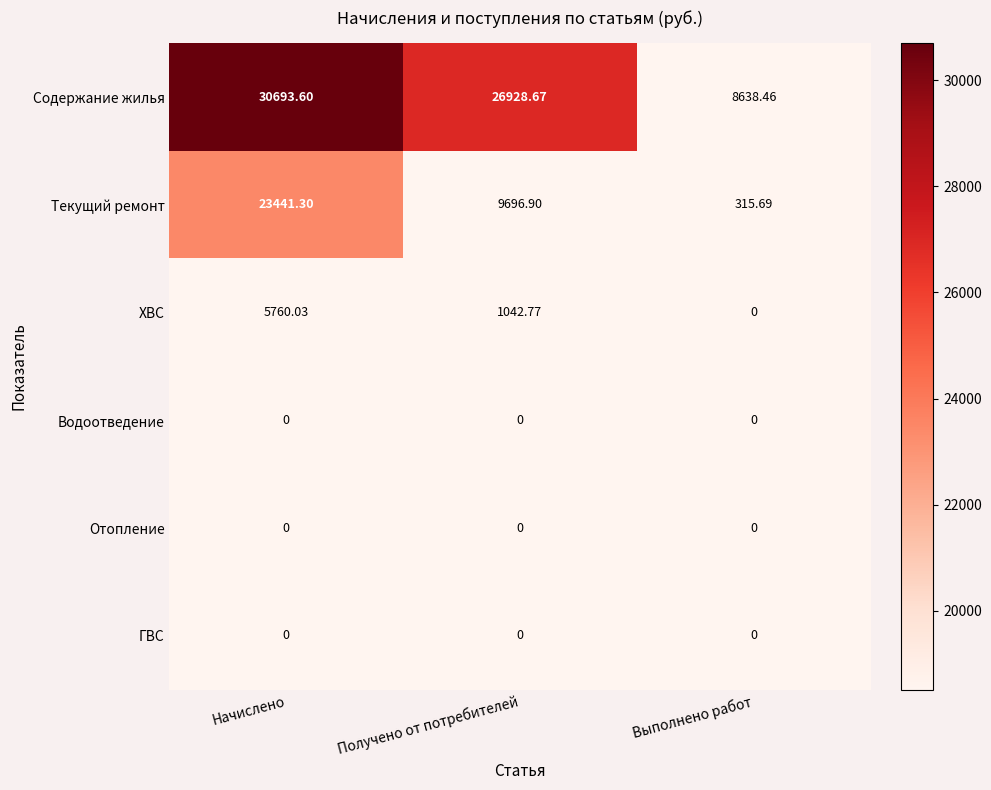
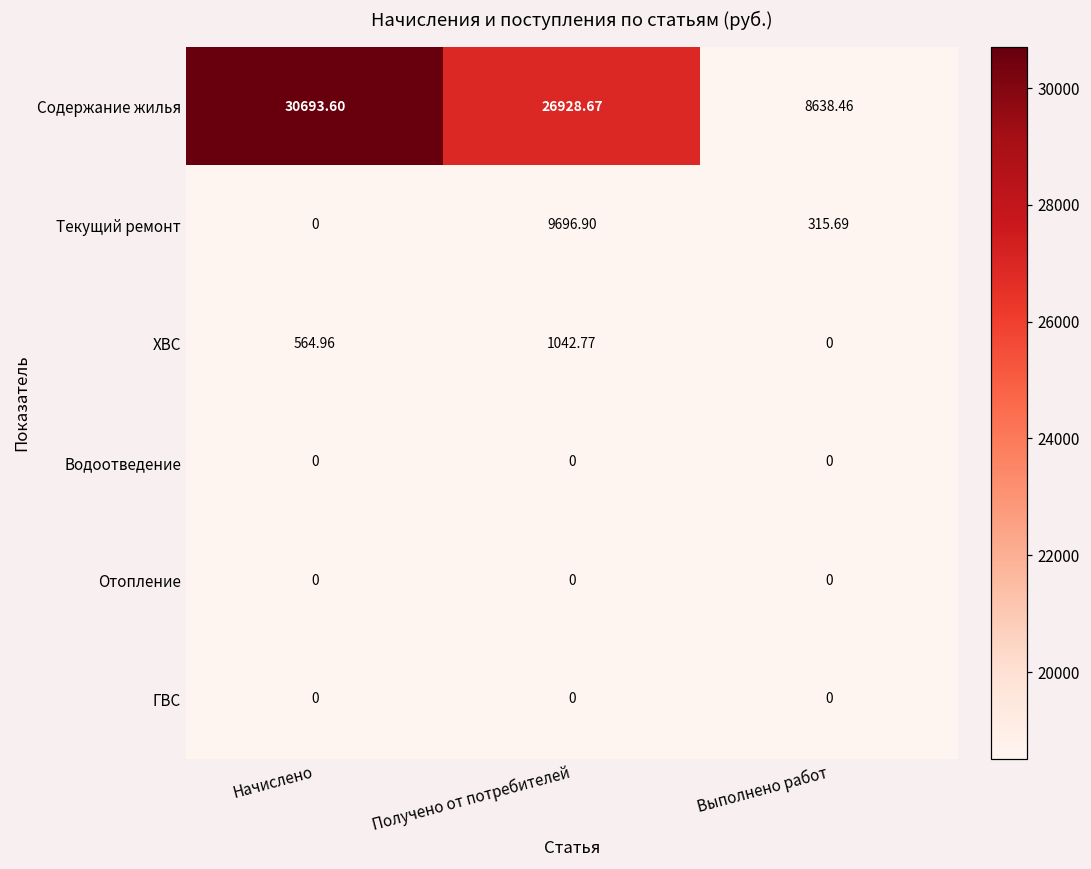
Текущий ремонт, Начислено: 23441.30 -> 0
ХВС, Начислено: 5760.03 -> 564.96
